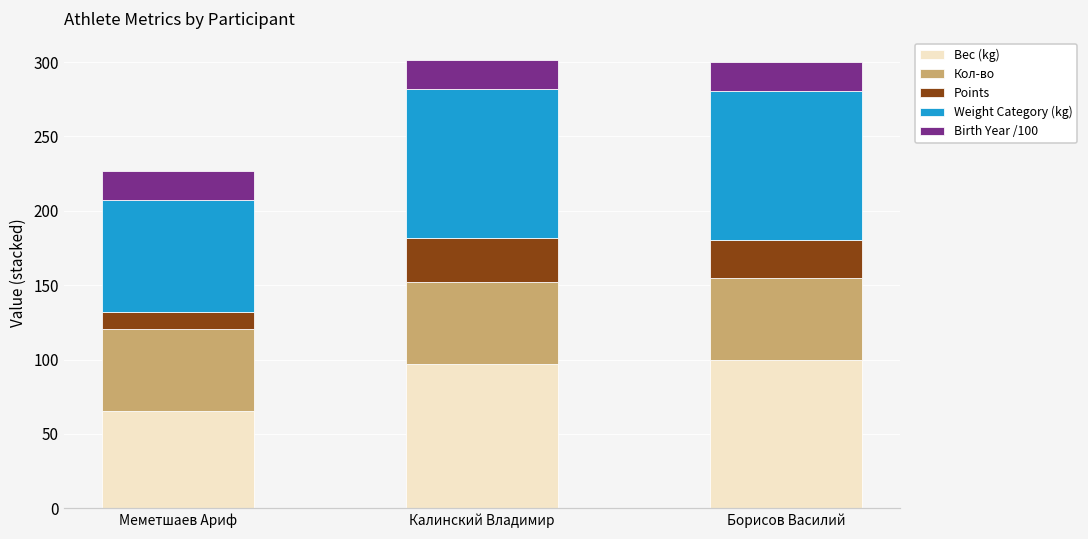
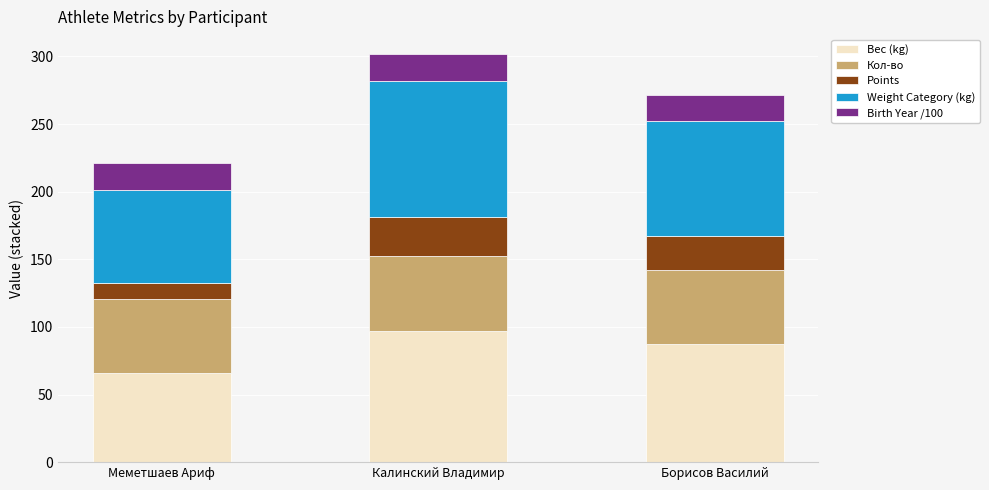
Weight Category (kg), Меметшаев Ариф: 75 -> 69
Вес (kg), Борисов Василий: 100 -> 87
Weight Category (kg), Борисов Василий: 100 -> 85
